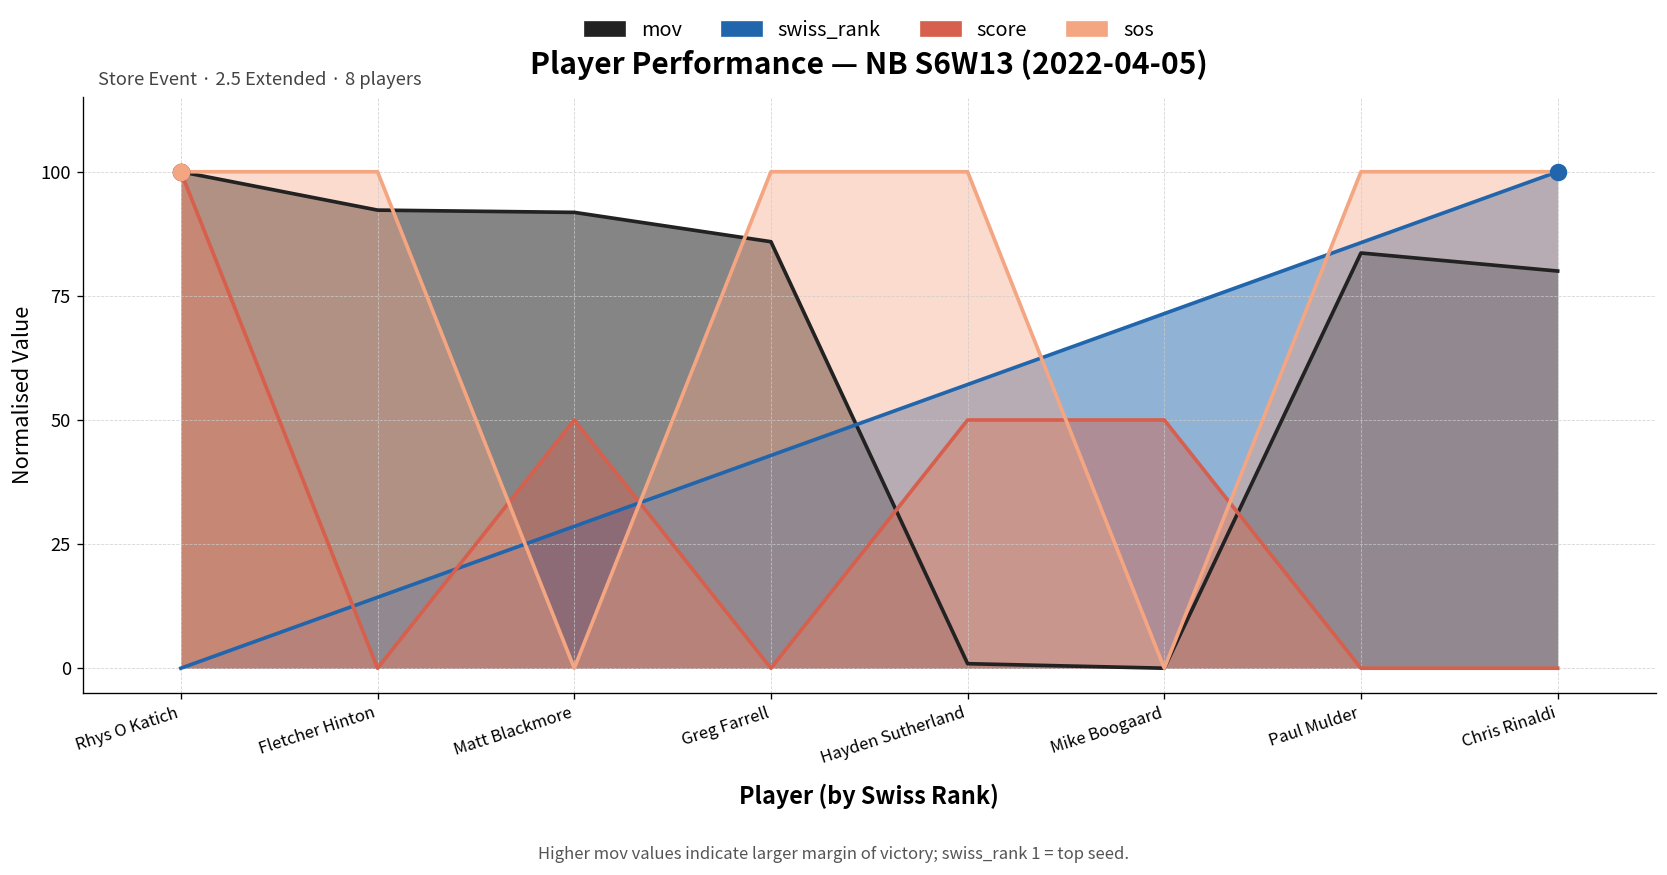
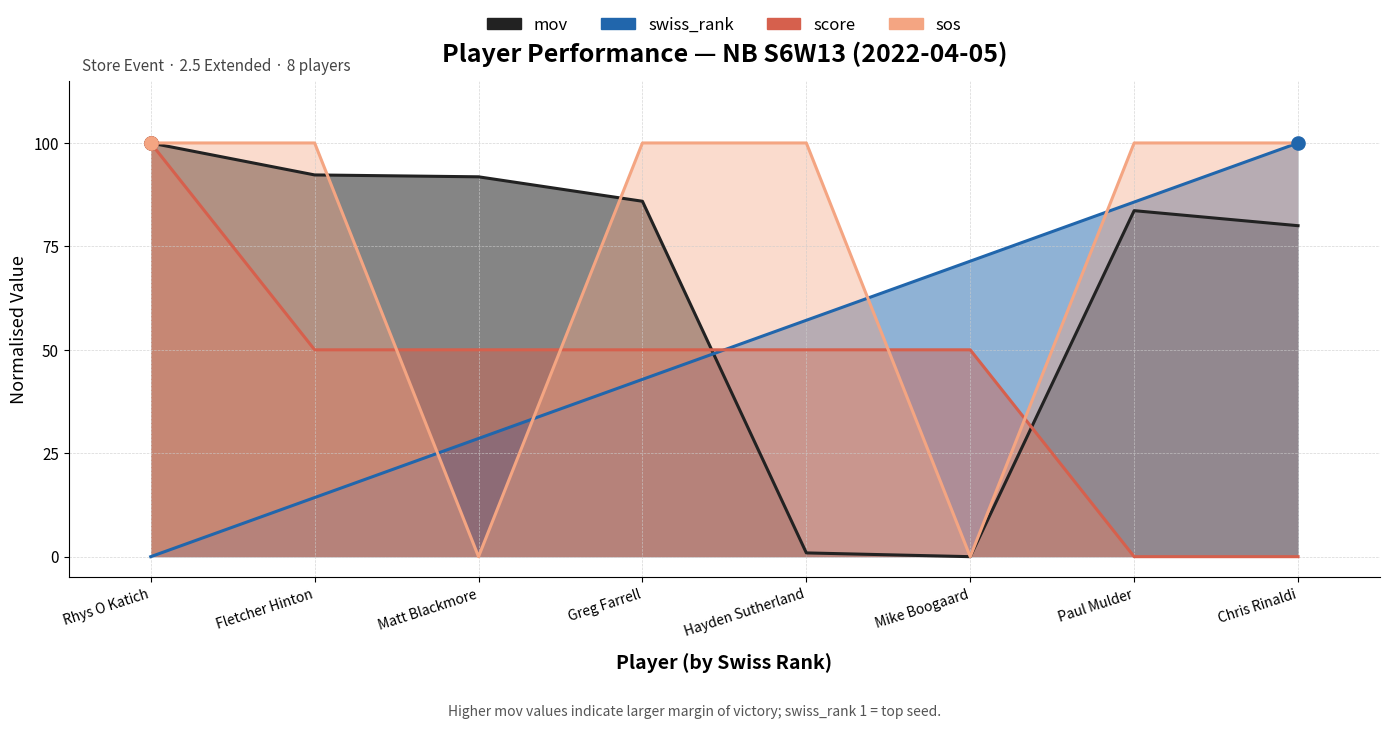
score, Fletcher Hinton: 0 -> 50
score, Greg Farrell: 0 -> 50
